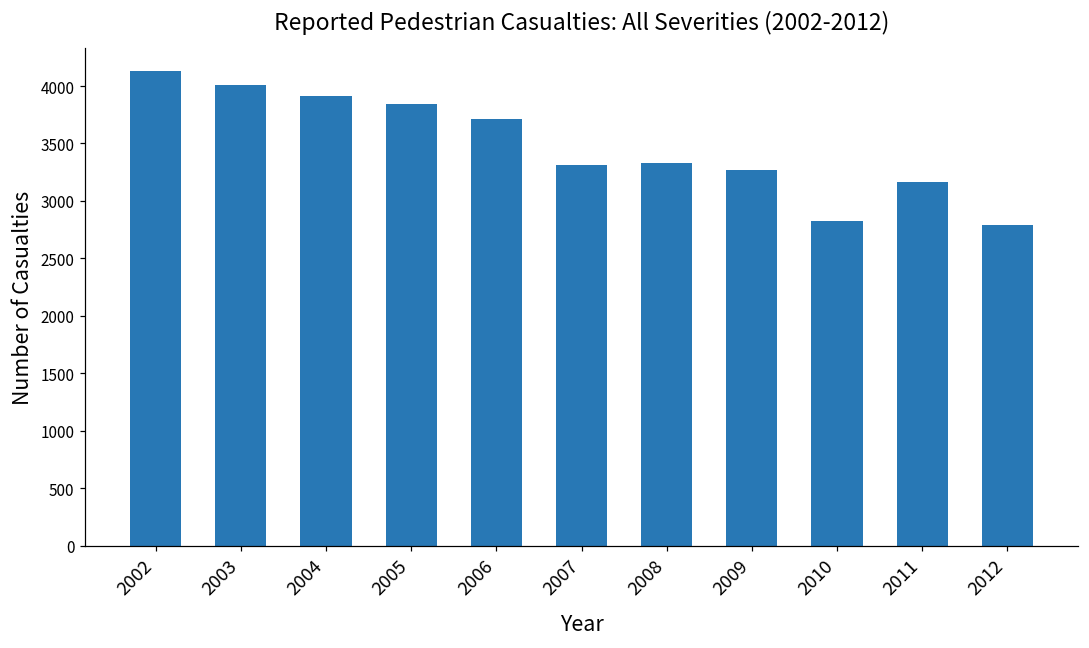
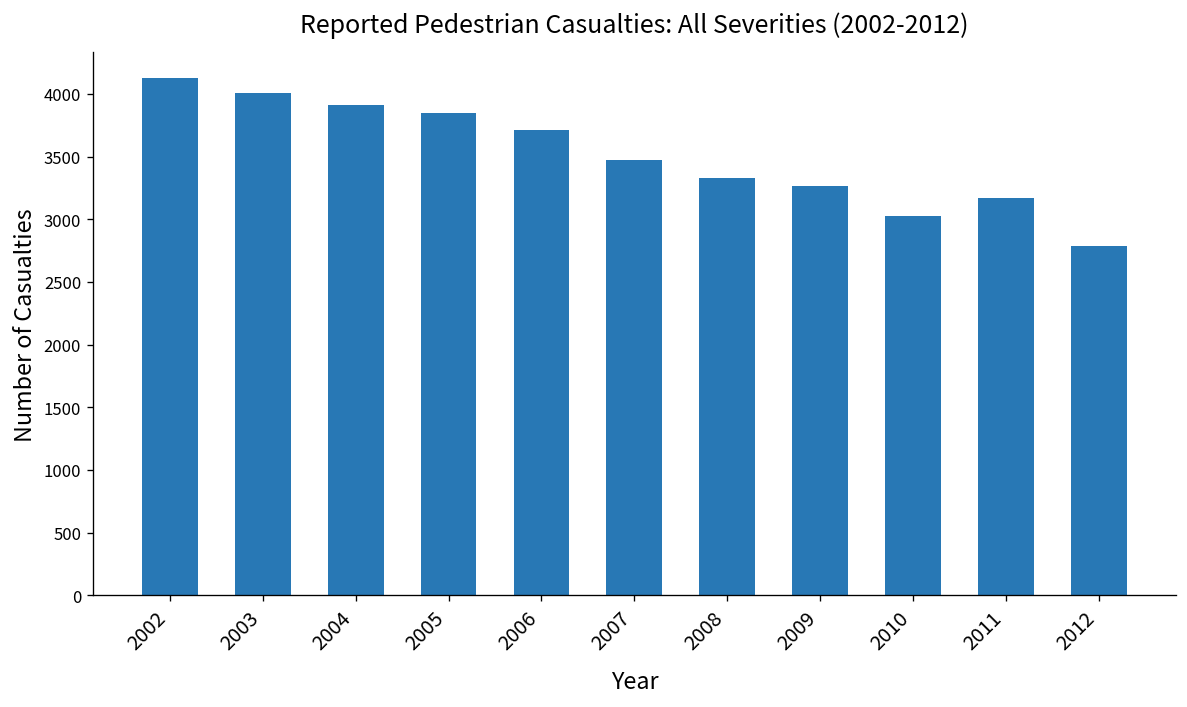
2007: 3310 -> 3470
2010: 2820 -> 3020
